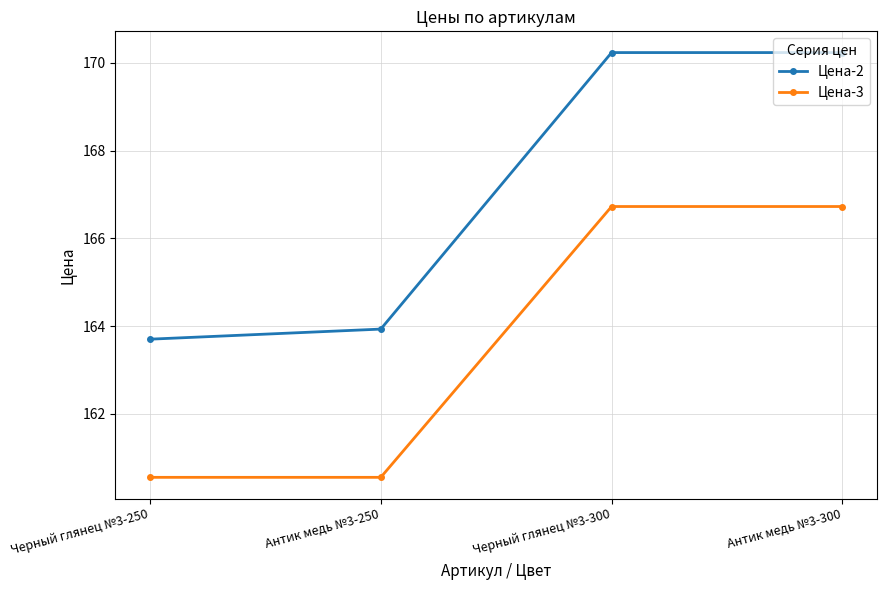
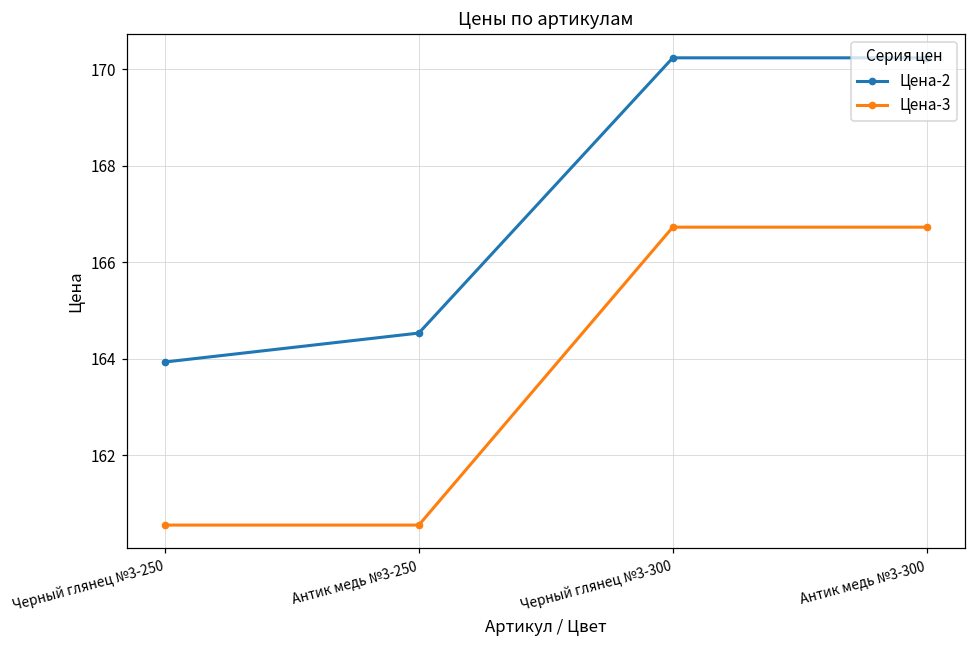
Цена-2, Черный глянец №3-250: 163.7 -> 163.9
Цена-2, Антик медь №3-250: 163.9 -> 164.5
